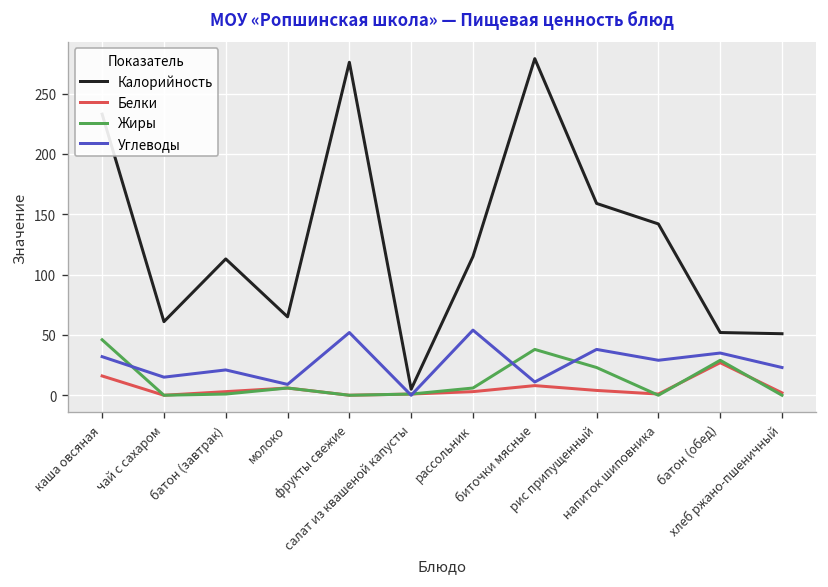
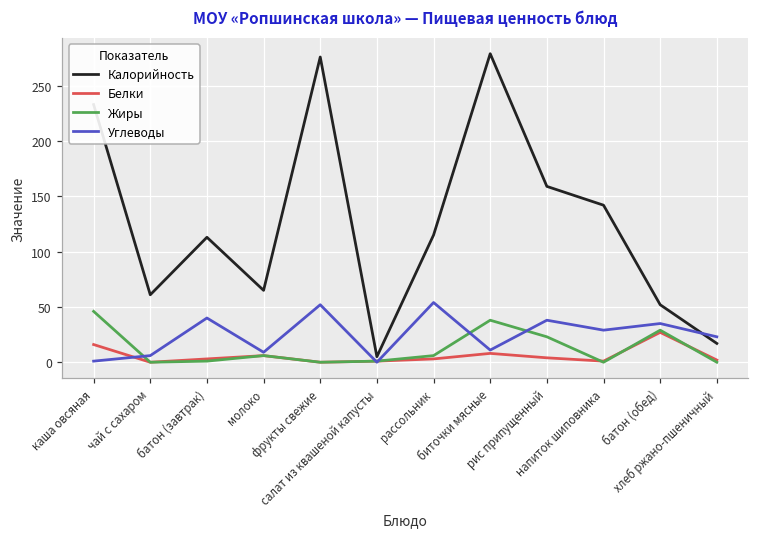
Углеводы, каша овсяная: 32 -> 1
Углеводы, чай с сахаром: 15 -> 6
Углеводы, батон (завтрак): 21 -> 40
Калорийность, хлеб ржано-пшеничный: 51 -> 17
